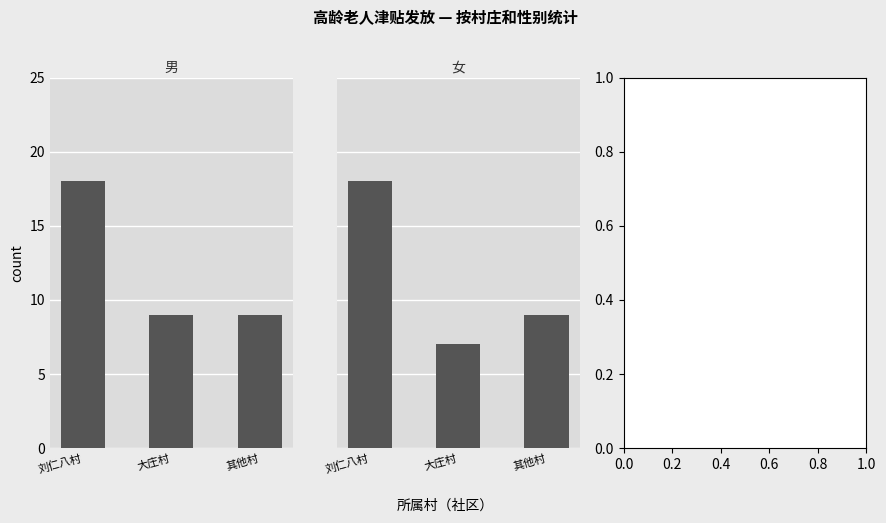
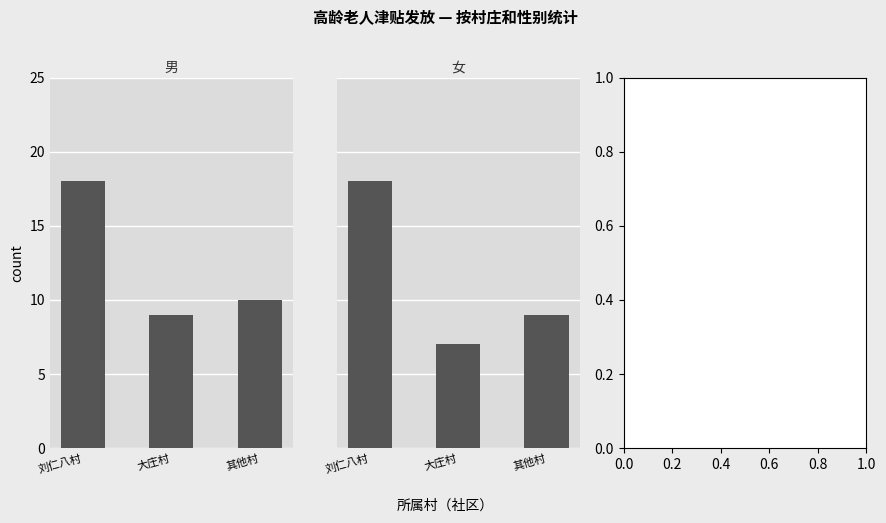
男, 其他村: 9 -> 10
